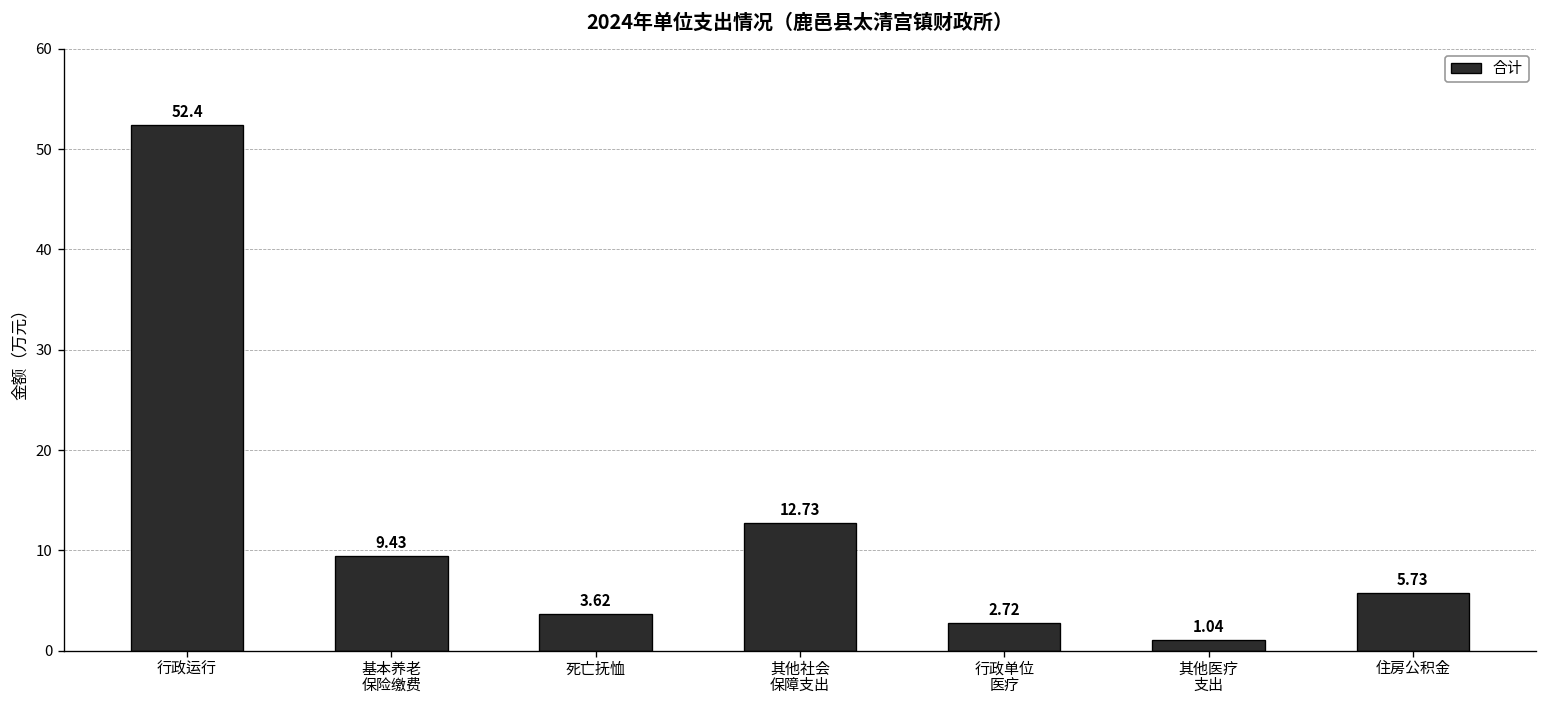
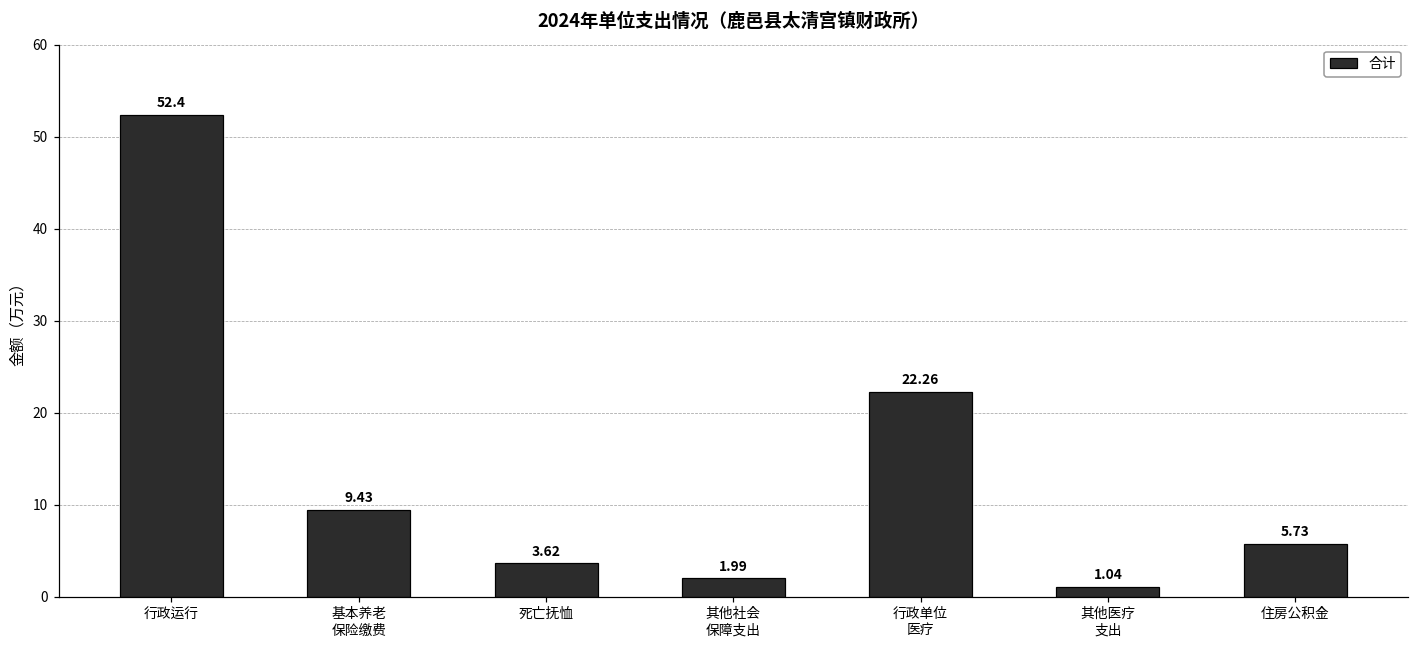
其他社会 保障支出: 12.73 -> 1.99
行政单位 医疗: 2.72 -> 22.26
